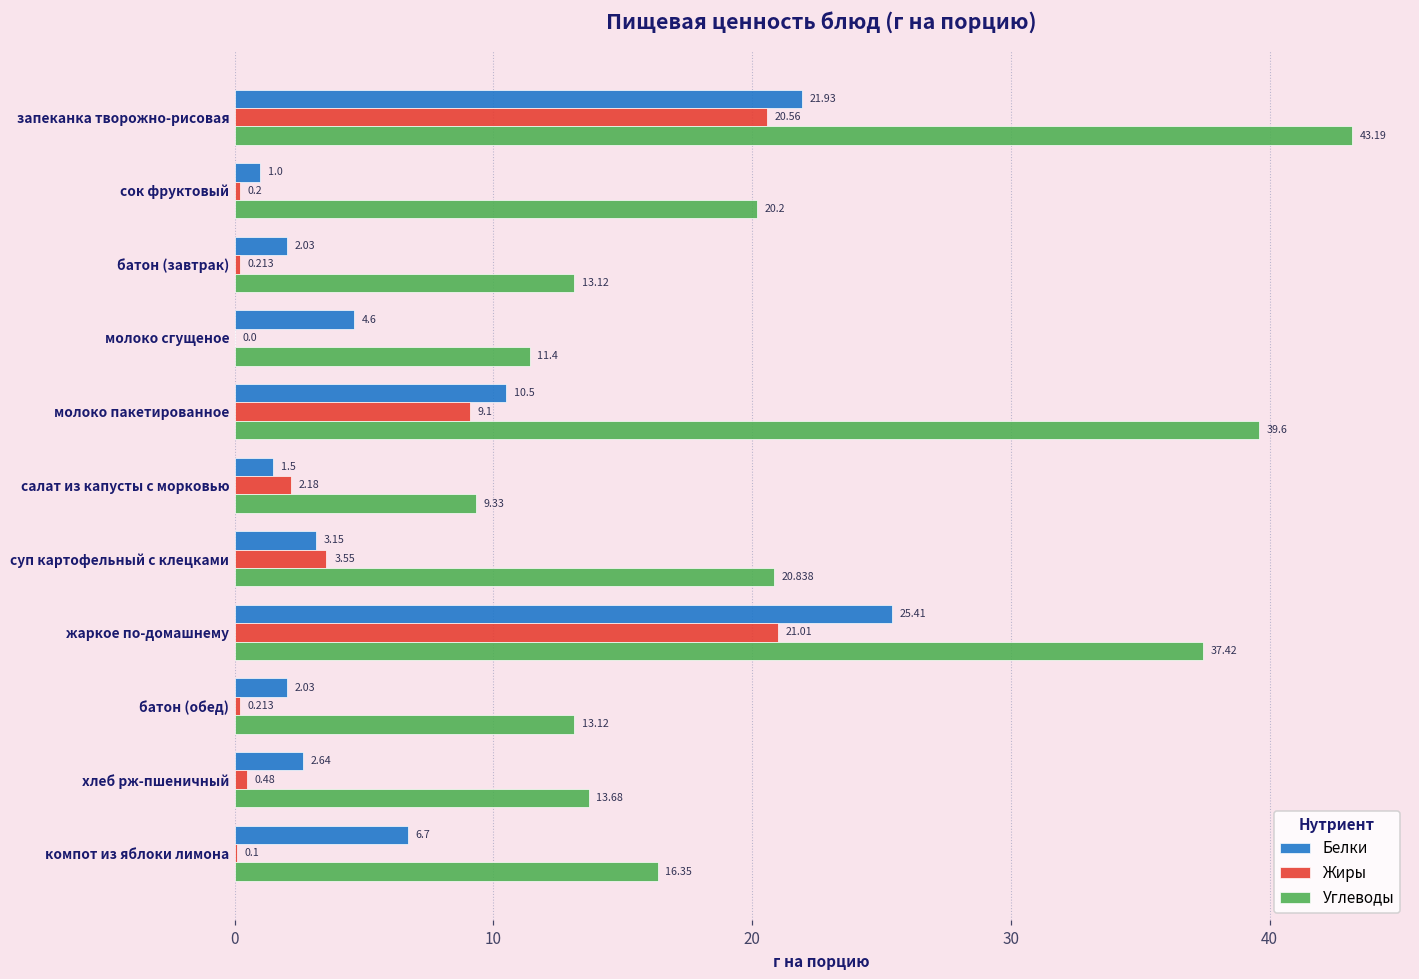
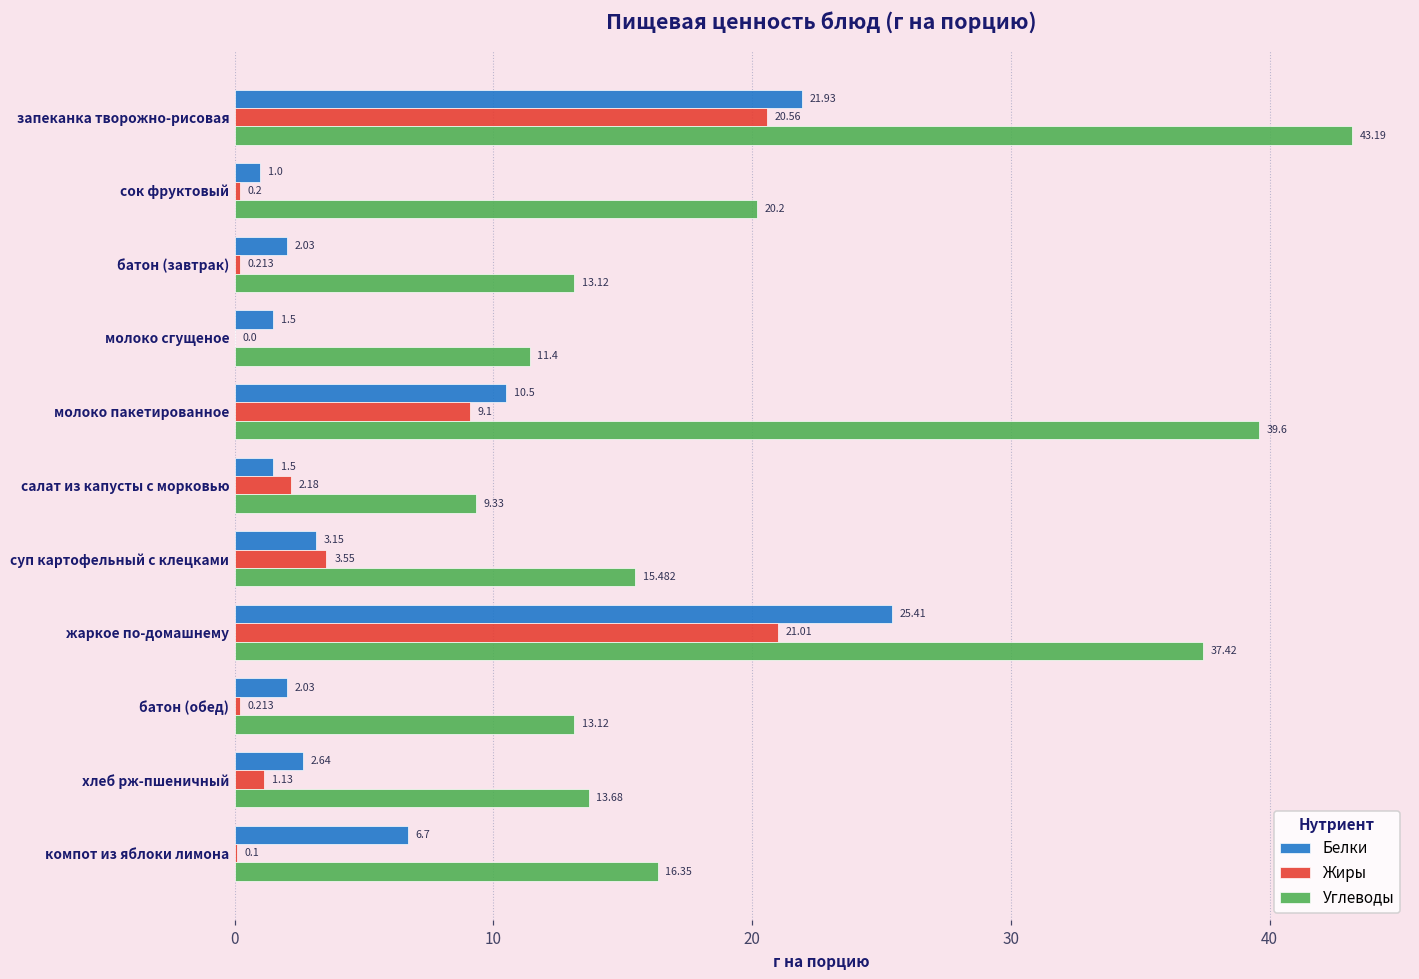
Белки, молоко сгущеное: 4.6 -> 1.5
Углеводы, суп картофельный с клецками: 20.838 -> 15.482
Жиры, хлеб рж-пшеничный: 0.48 -> 1.13
